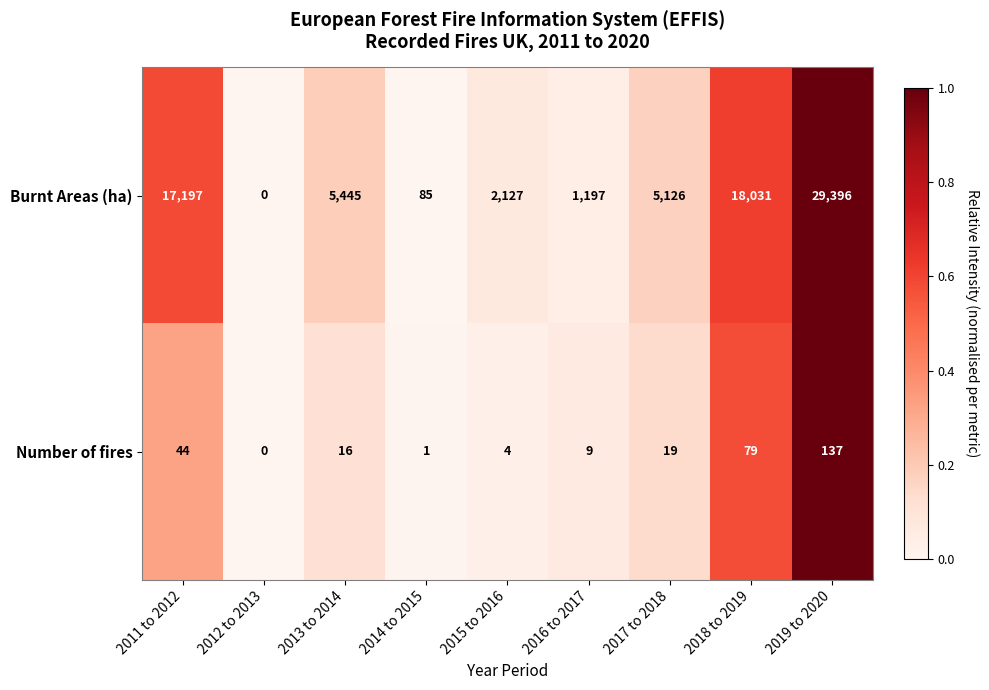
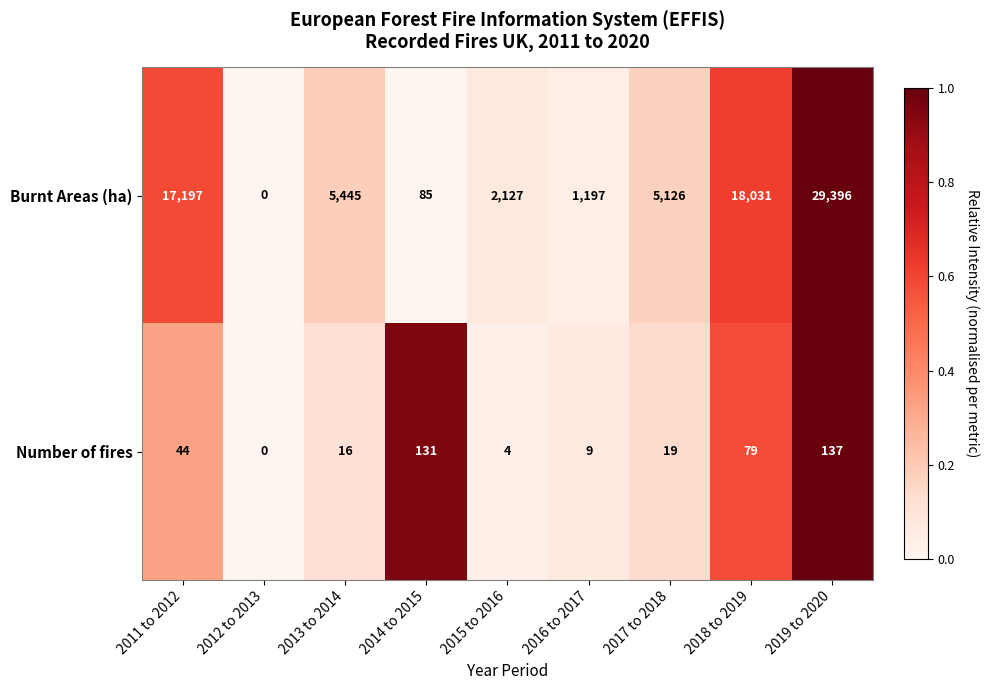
Number of fires, 2014 to 2015: 1 -> 131
